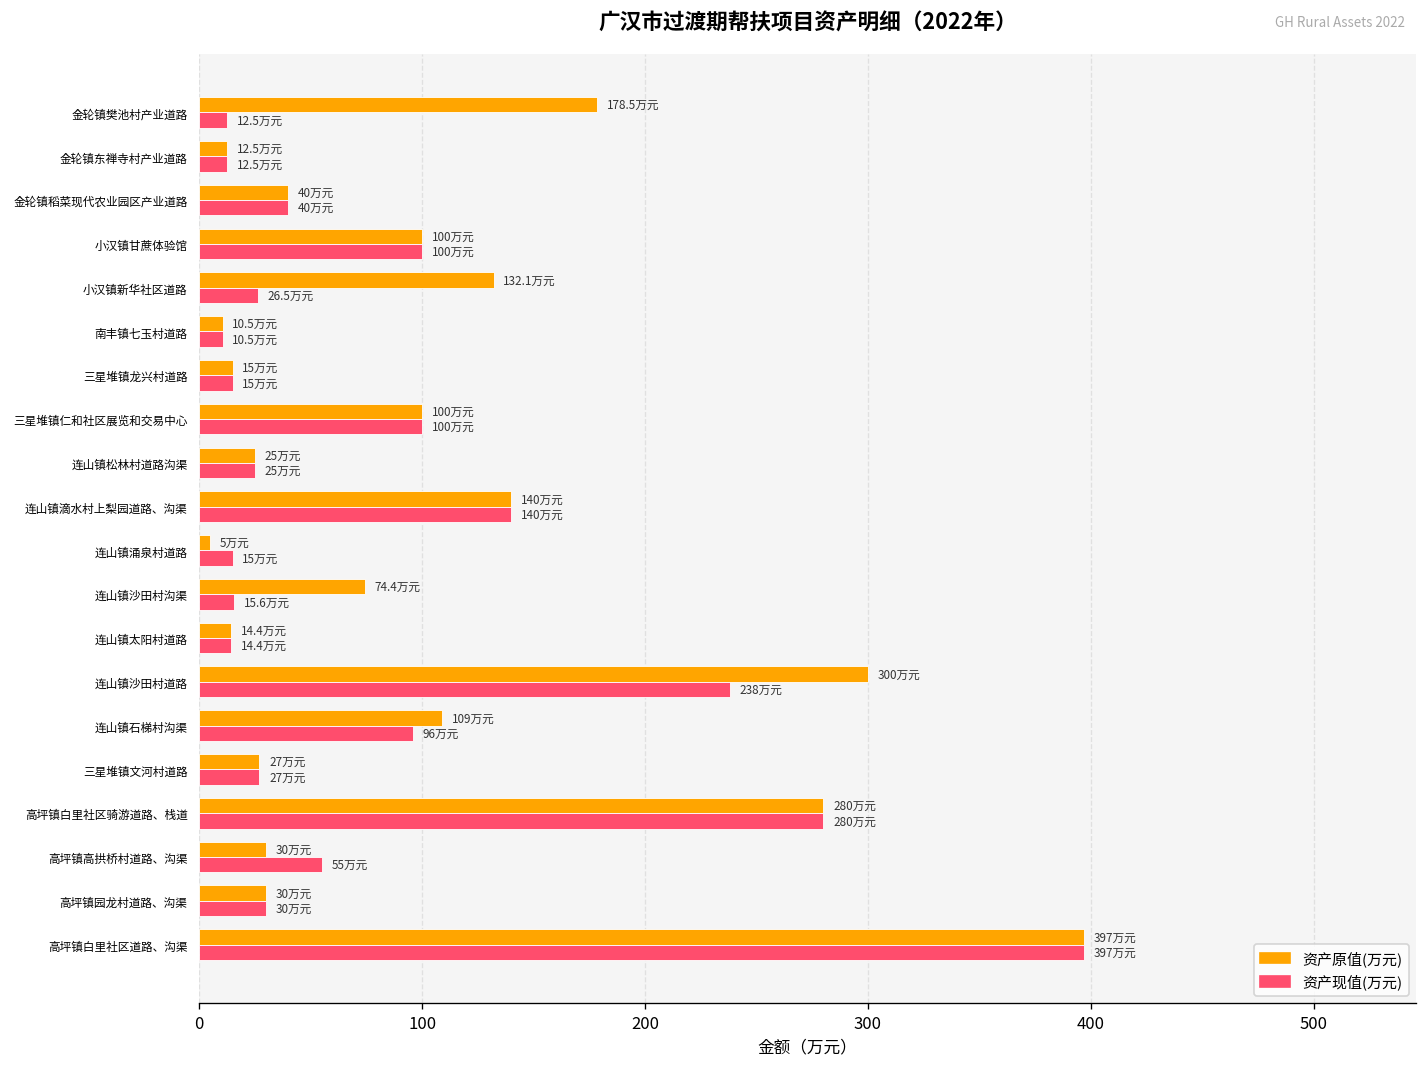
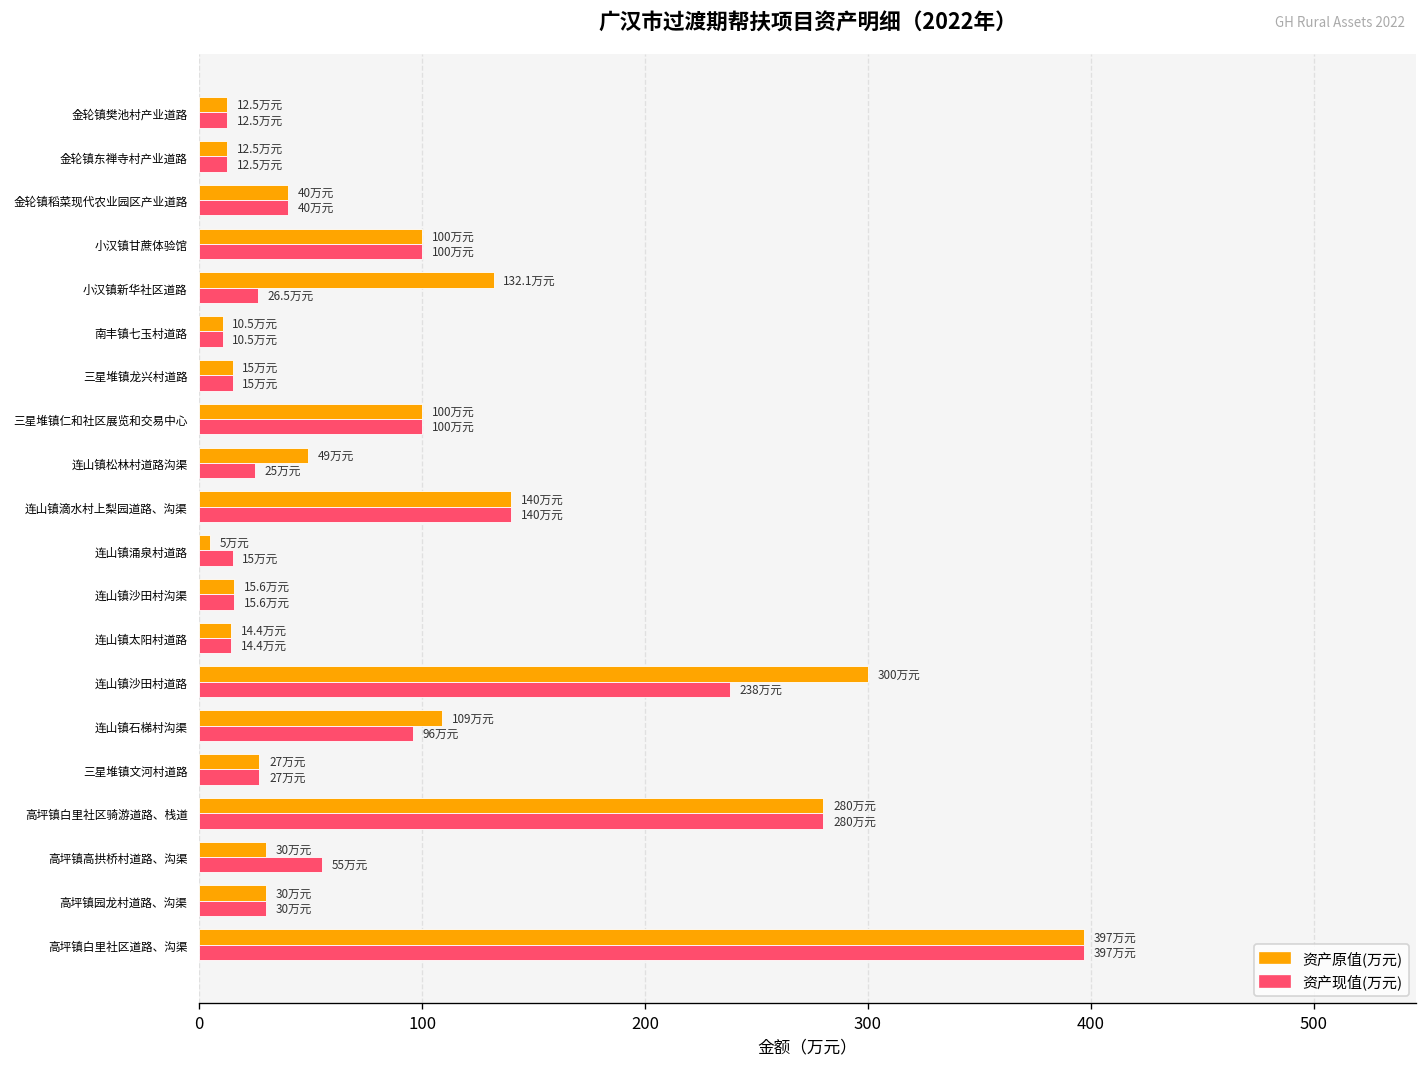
资产原值(万元), 金轮镇樊池村产业道路: 178.5 -> 12.5
资产原值(万元), 连山镇松林村道路沟渠: 25 -> 49
资产原值(万元), 连山镇沙田村沟渠: 74.4 -> 15.6
